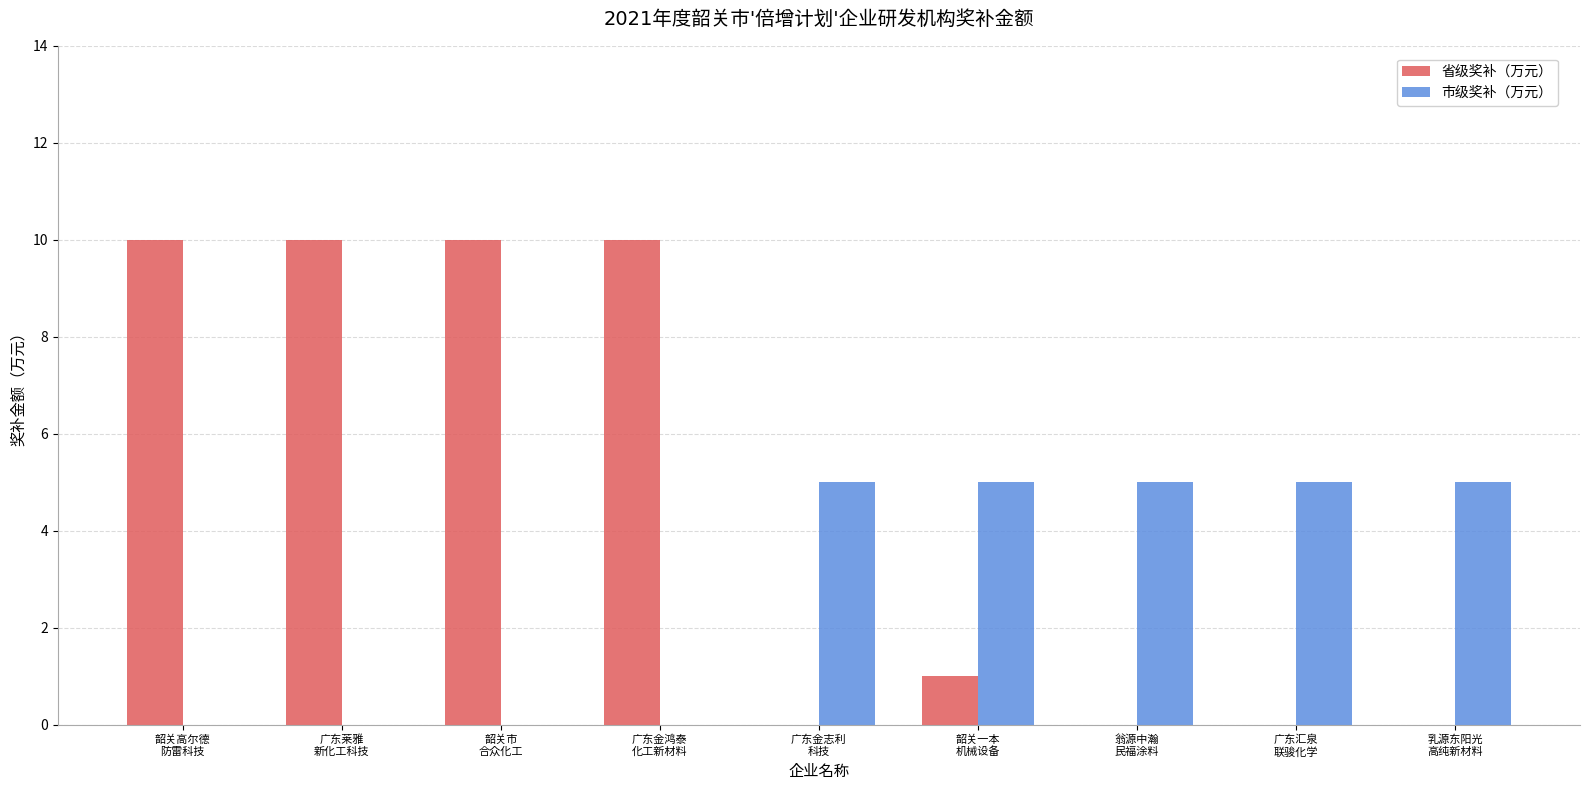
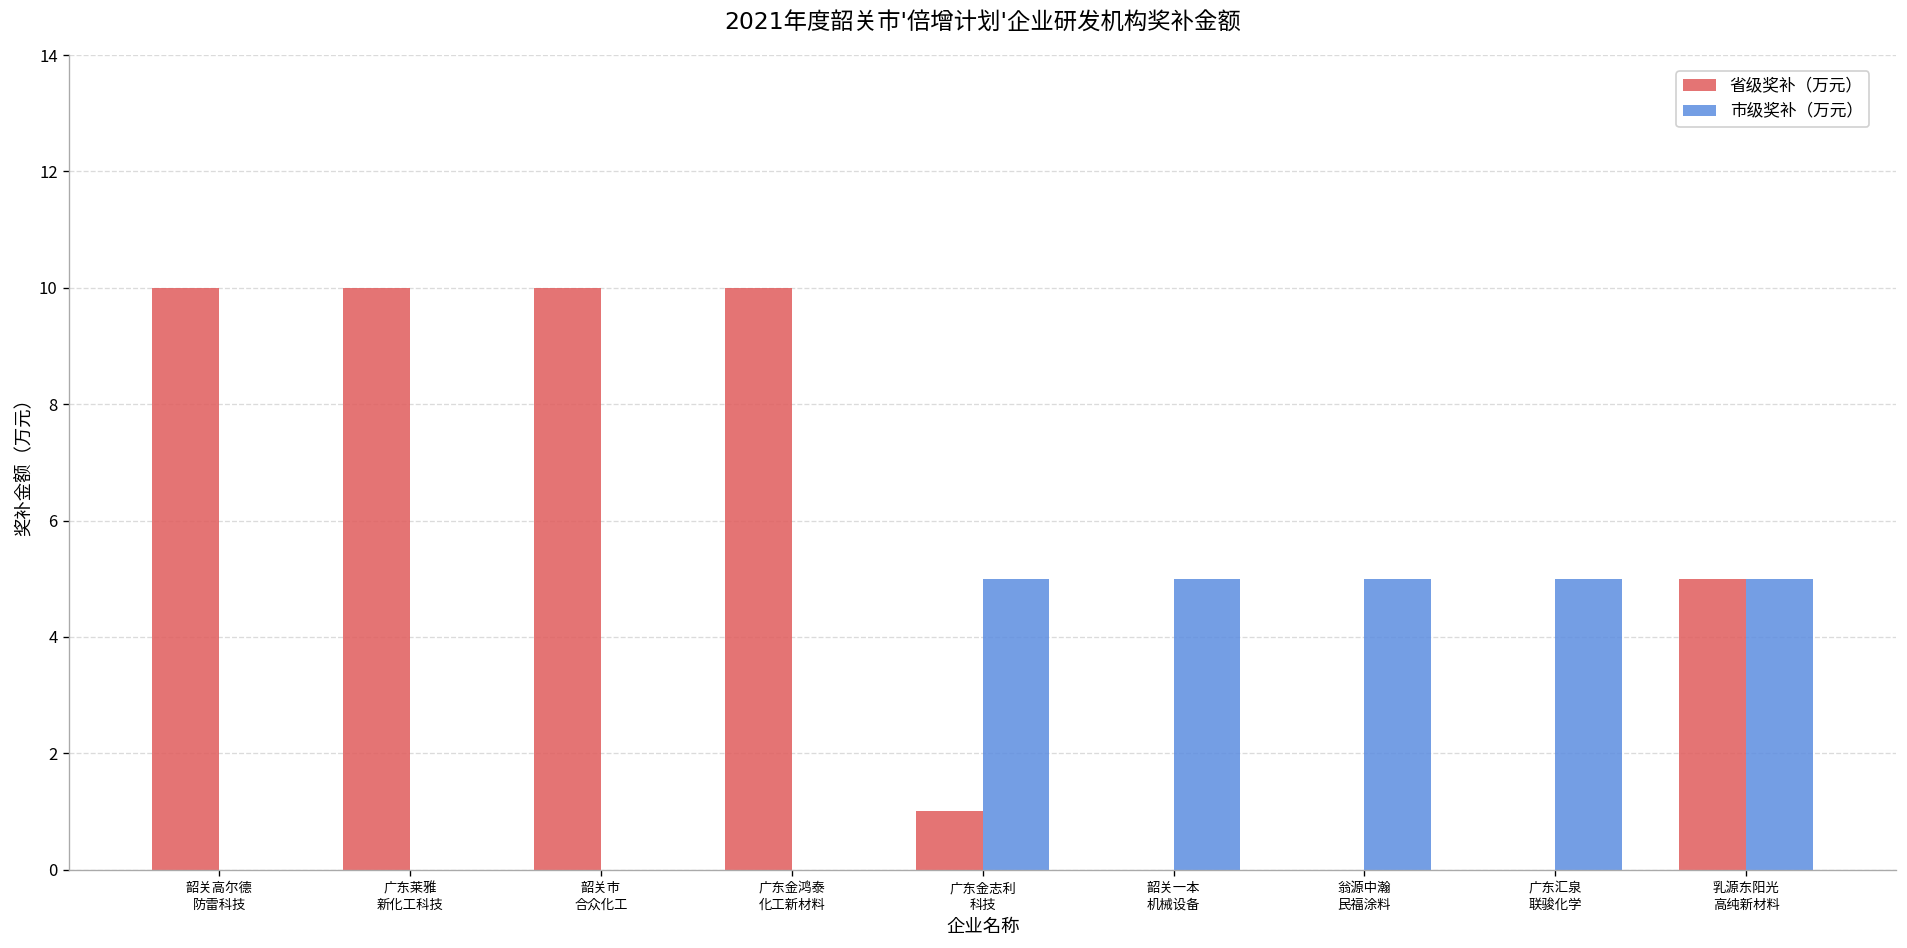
省级奖补（万元）, 广东金志利 科技: 0 -> 1
省级奖补（万元）, 韶关一本 机械设备: 1 -> 0
省级奖补（万元）, 乳源东阳光 高纯新材料: 0 -> 5
